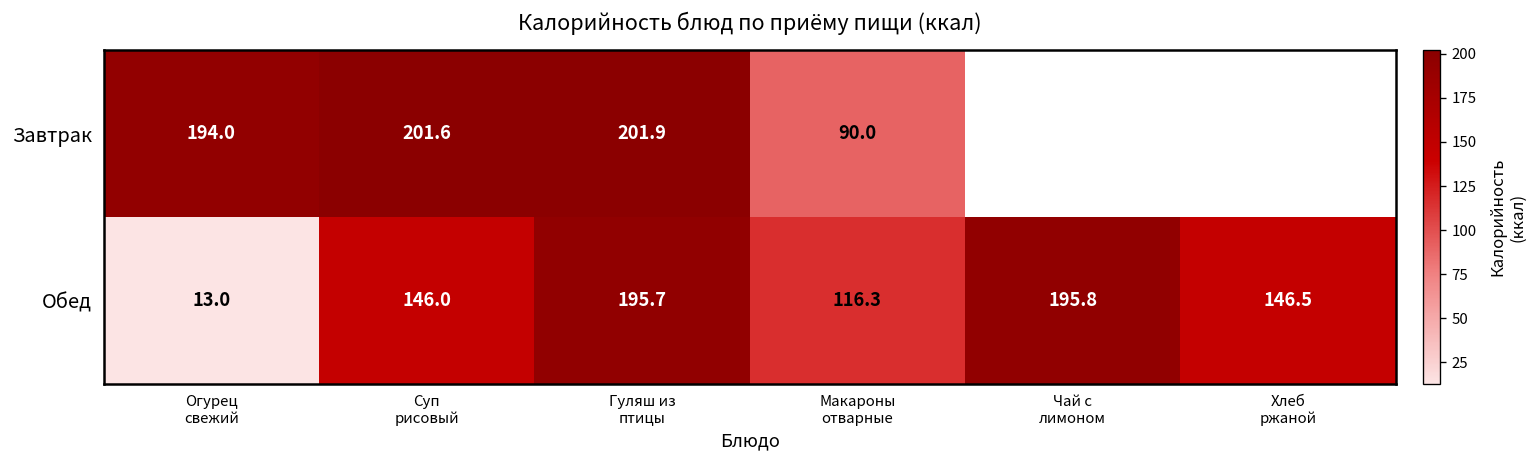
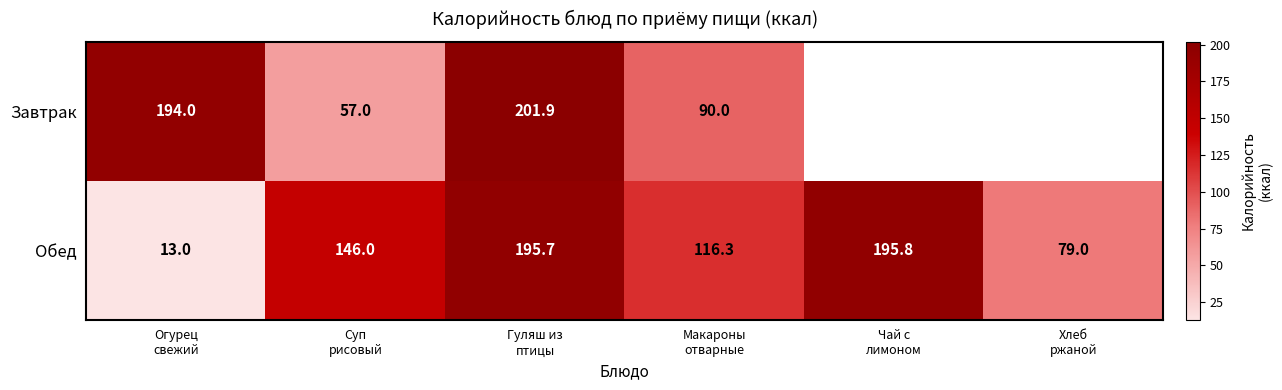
Завтрак, Суп рисовый: 201.6 -> 57.0
Обед, Хлеб ржаной: 146.5 -> 79.0
